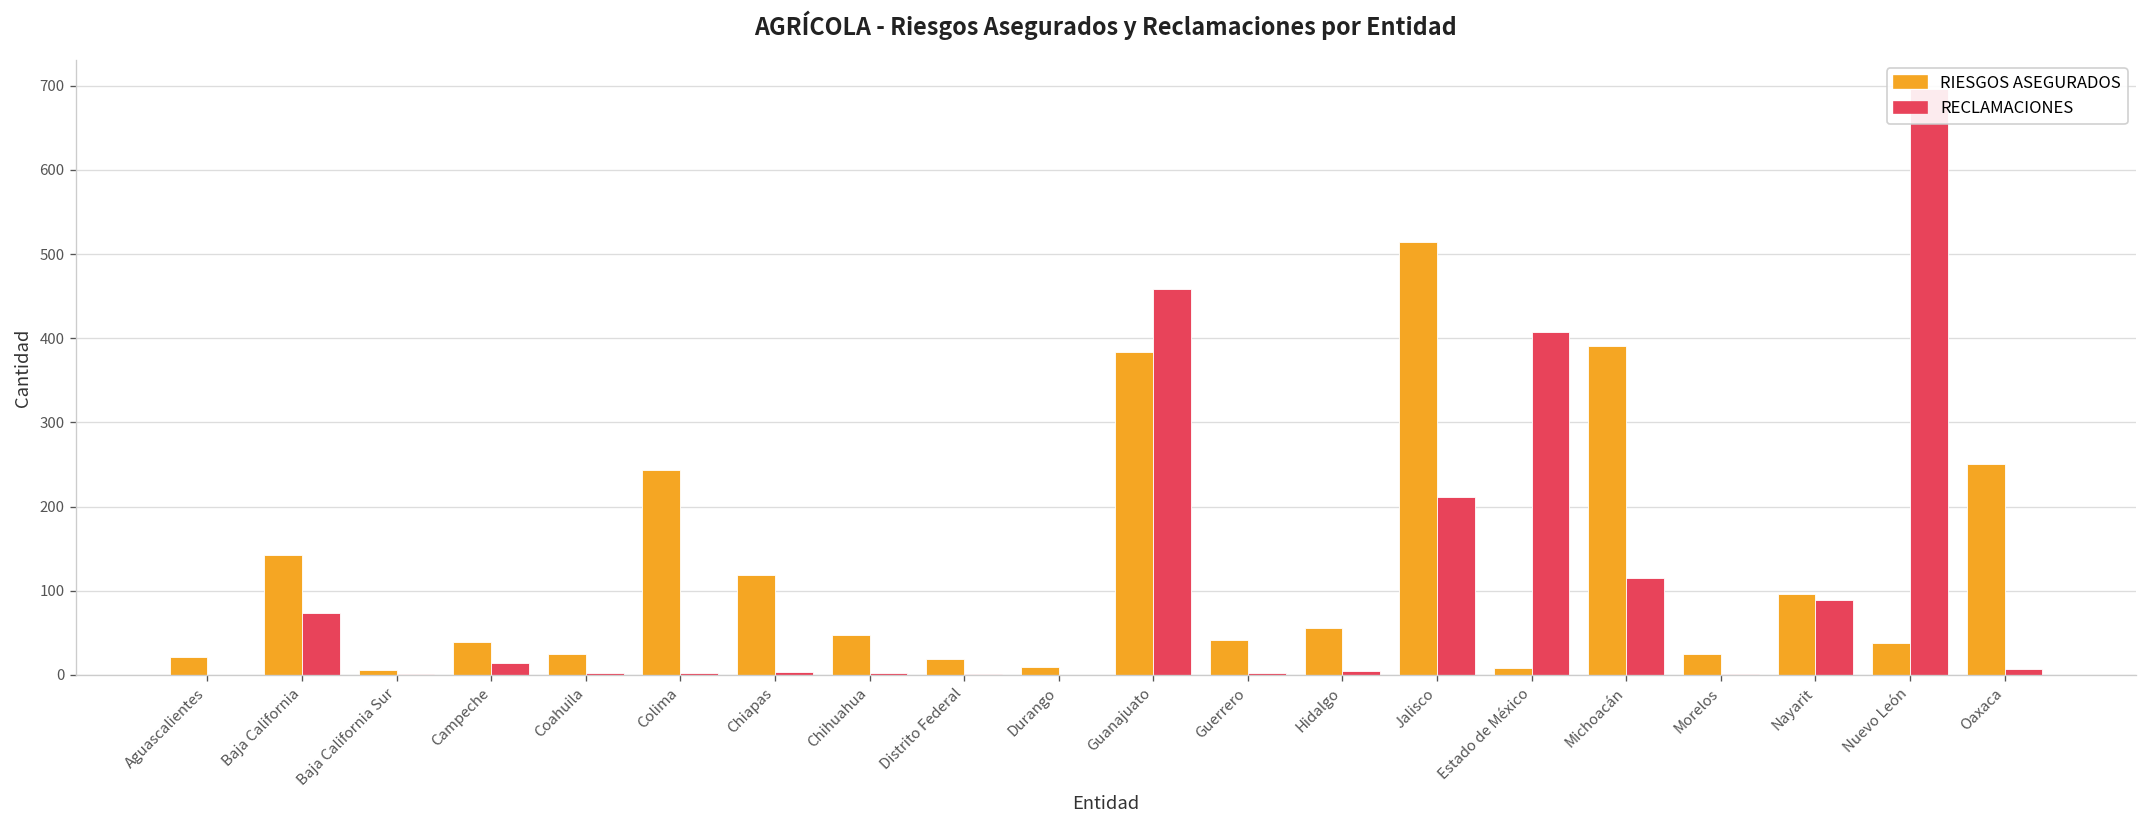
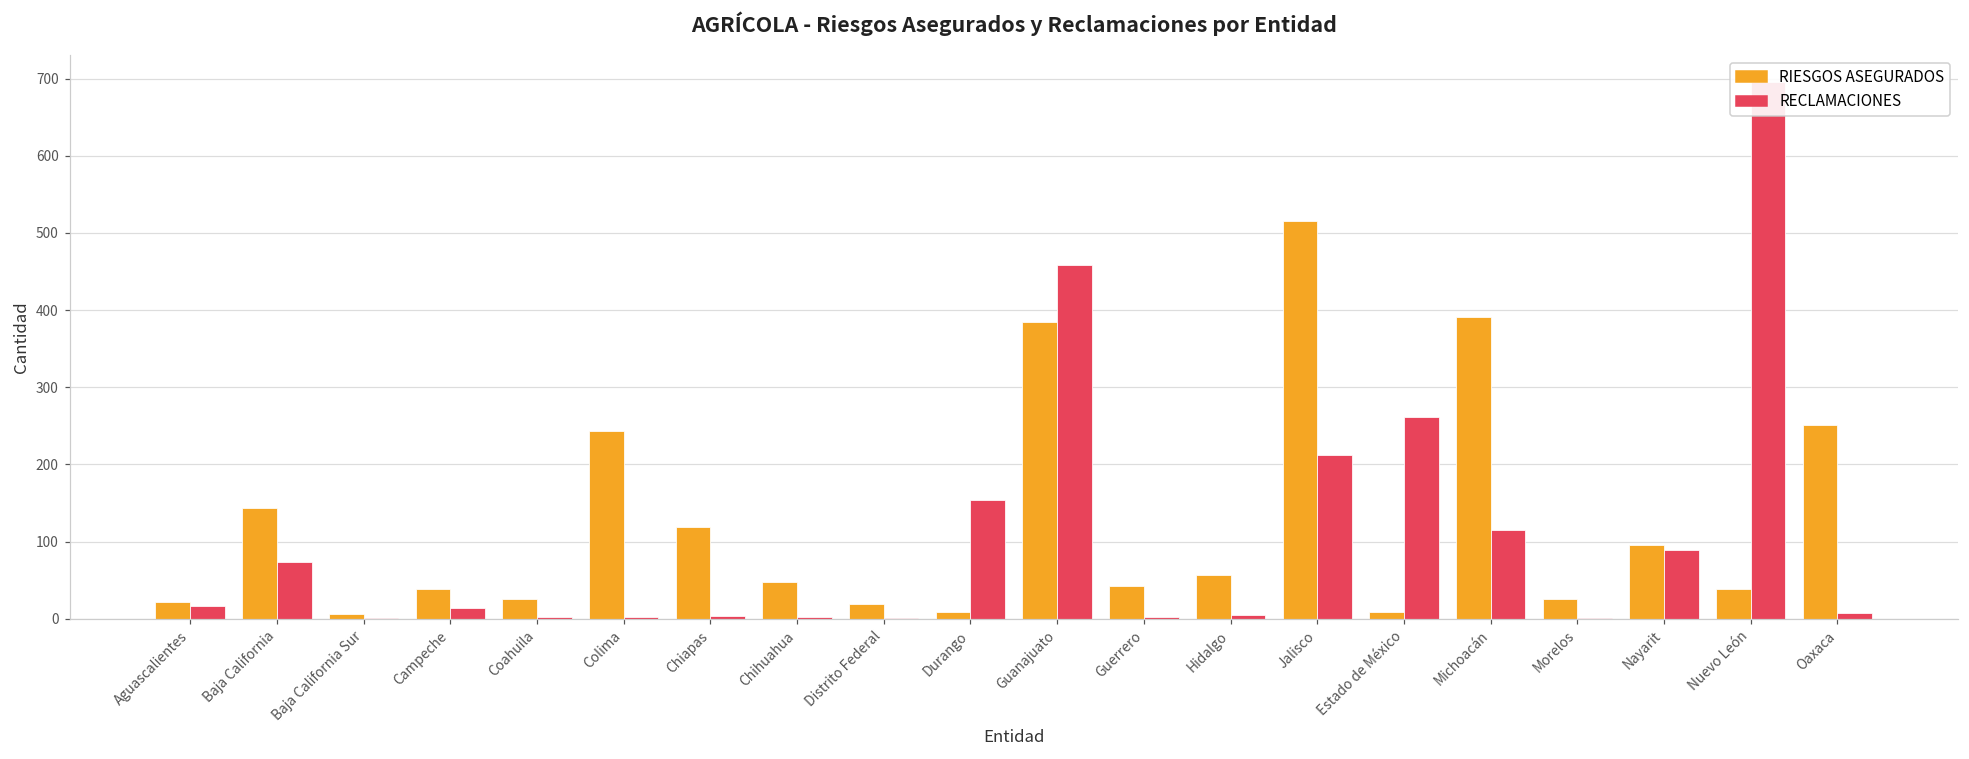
RECLAMACIONES, Aguascalientes: 0 -> 20
RECLAMACIONES, Durango: 0 -> 150
RECLAMACIONES, Estado de México: 410 -> 260
